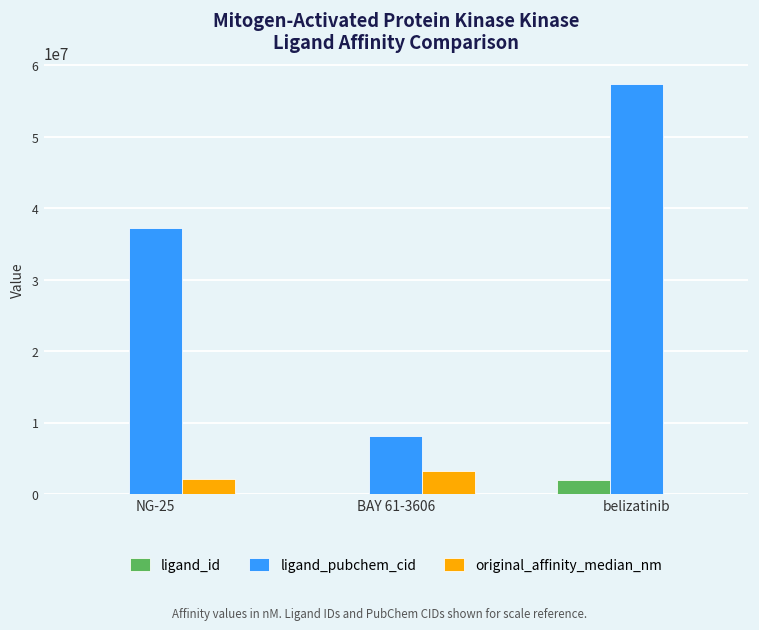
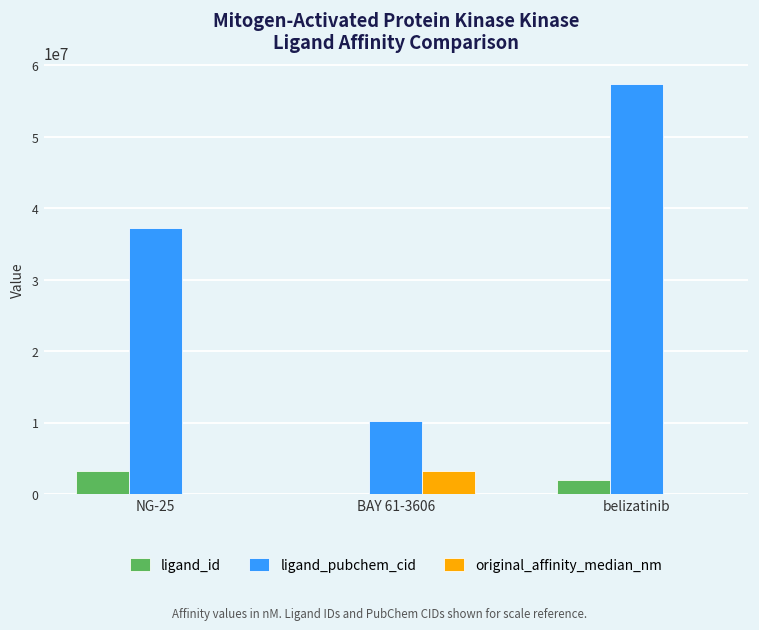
ligand_id, NG-25: 0 -> 3000000
original_affinity_median_nm, NG-25: 2000000 -> 0
ligand_pubchem_cid, BAY 61-3606: 8000000 -> 10000000
